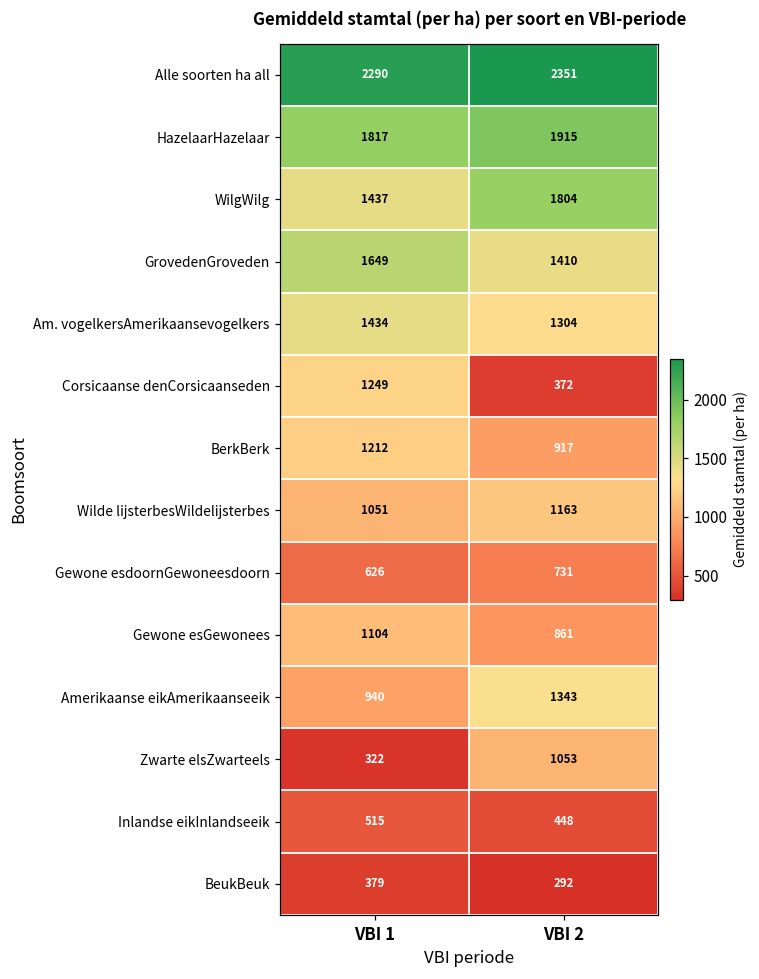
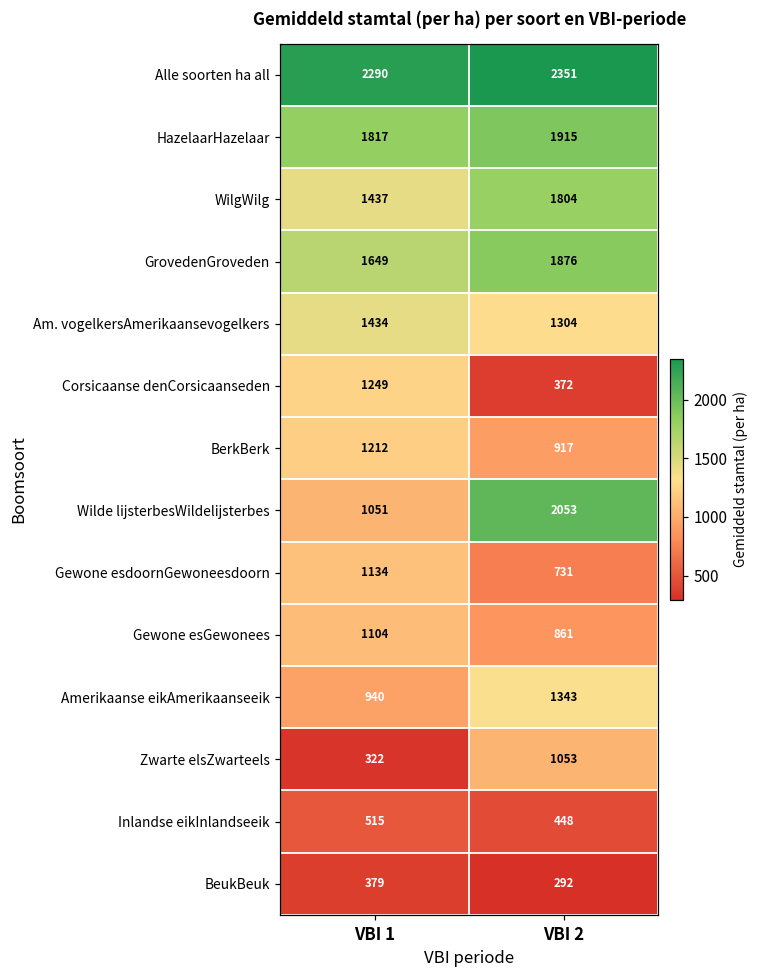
GrovedenGroveden, VBI 2: 1410 -> 1876
Wilde lijsterbesWildelijsterbes, VBI 2: 1163 -> 2053
Gewone esdoornGewoneesdoorn, VBI 1: 626 -> 1134
